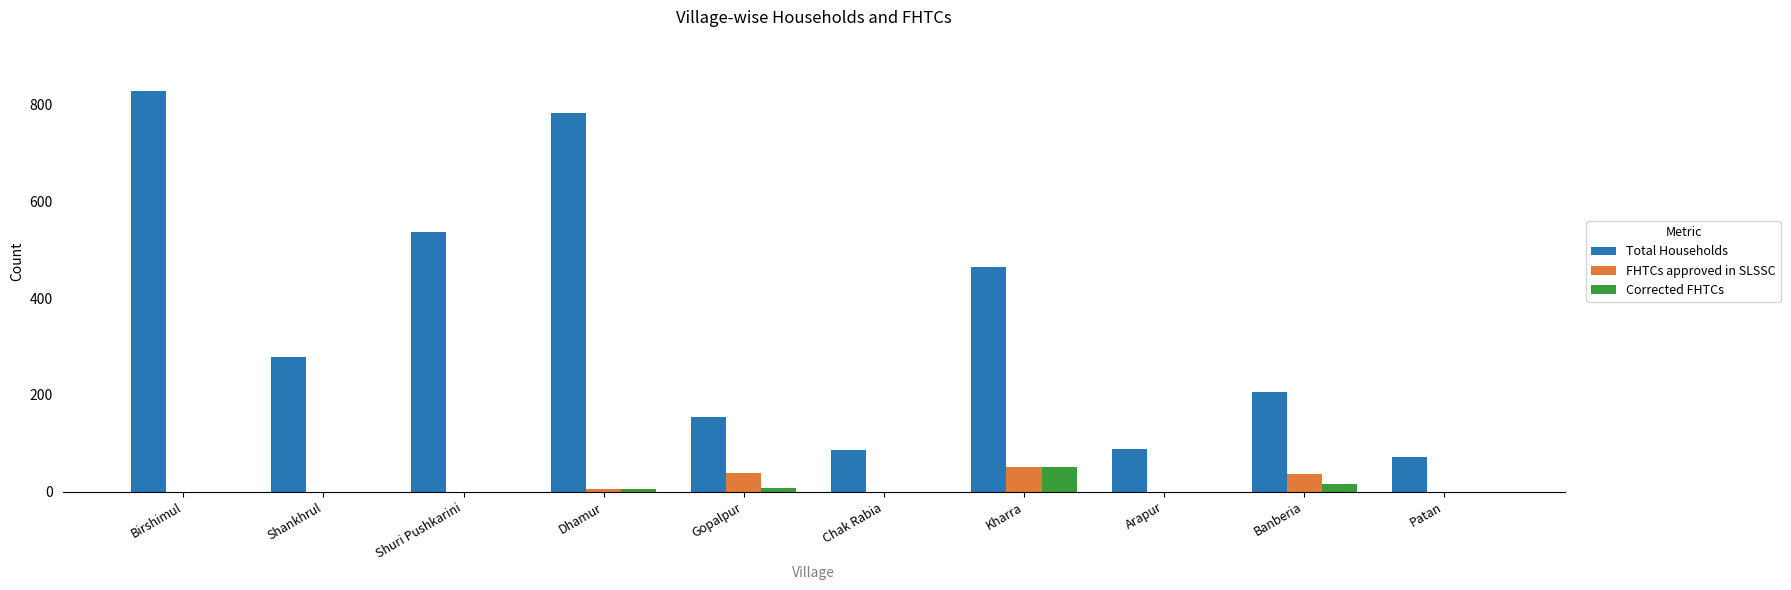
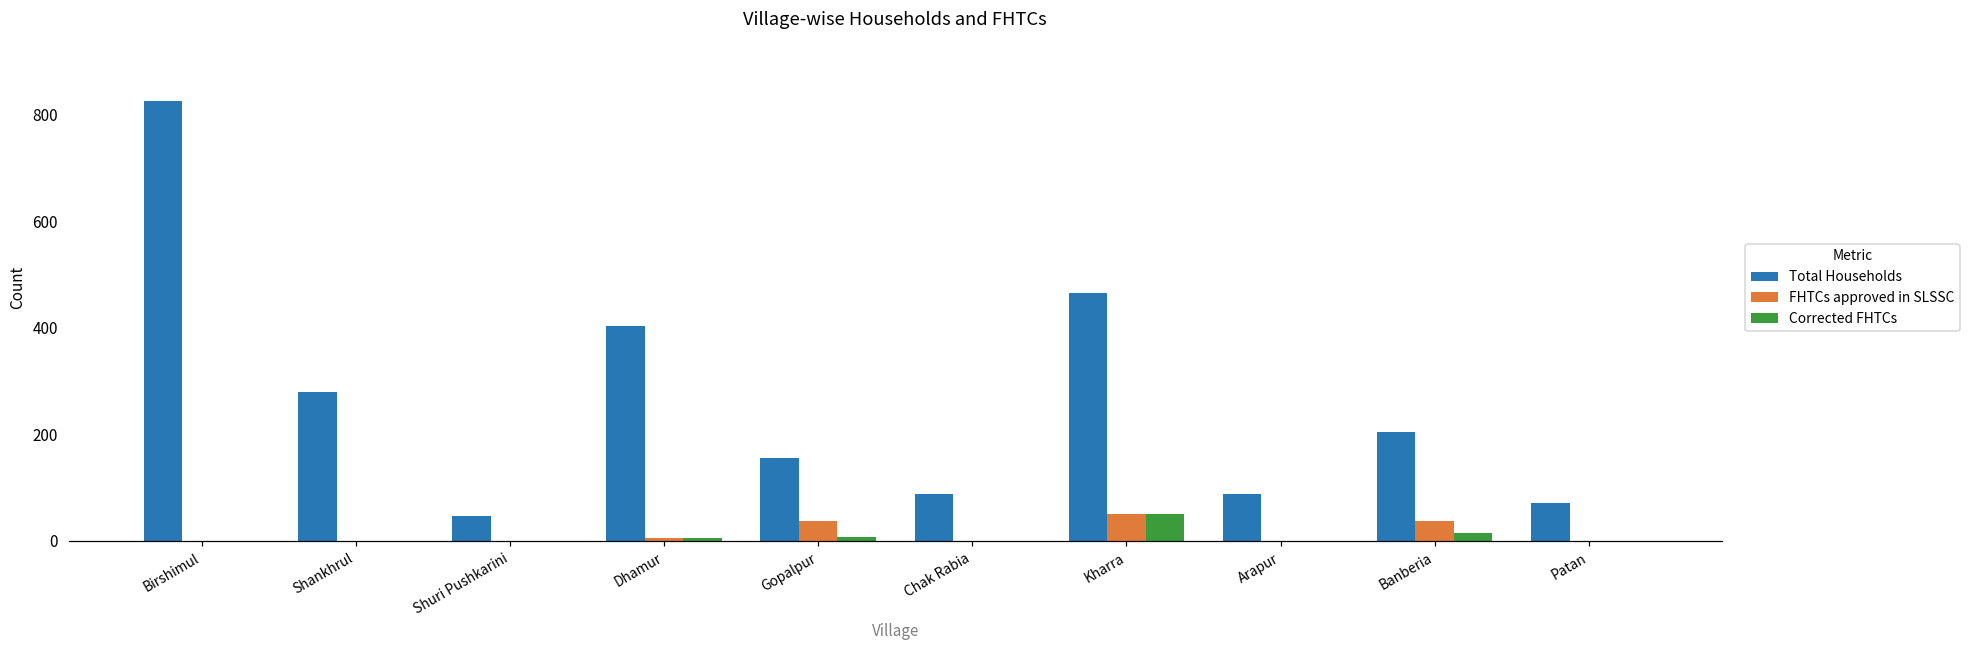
Total Households, Shuri Pushkarini: 540 -> 50
Total Households, Dhamur: 780 -> 400
